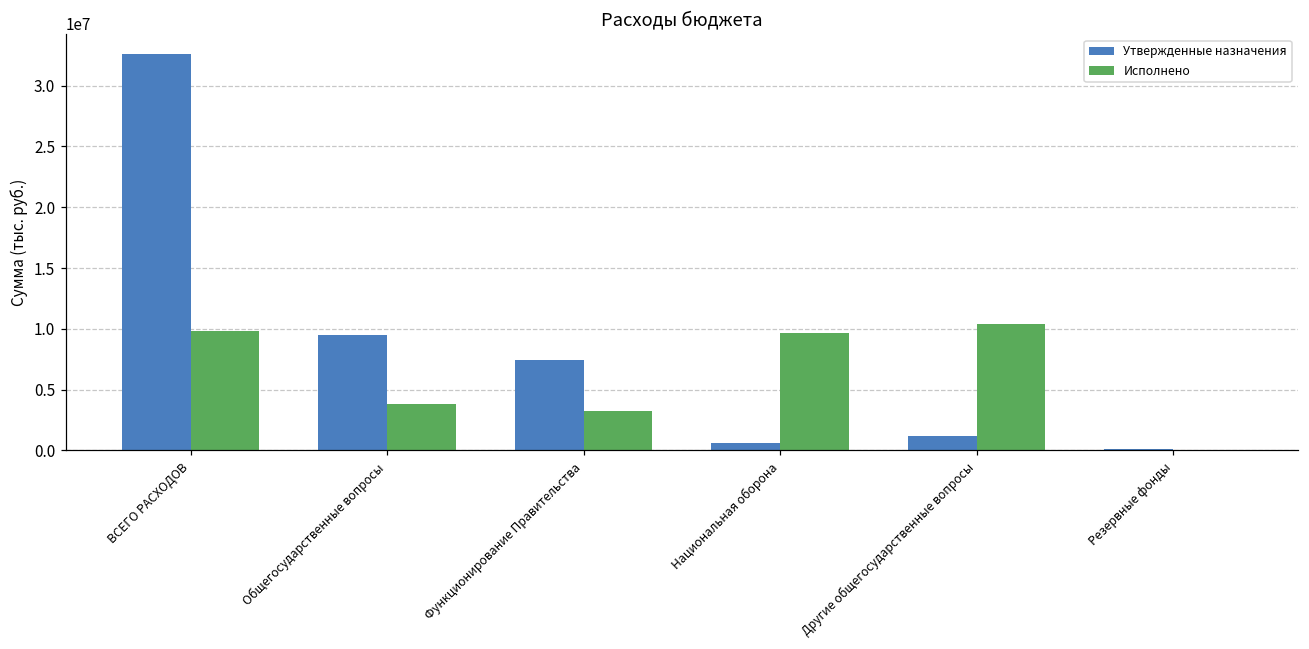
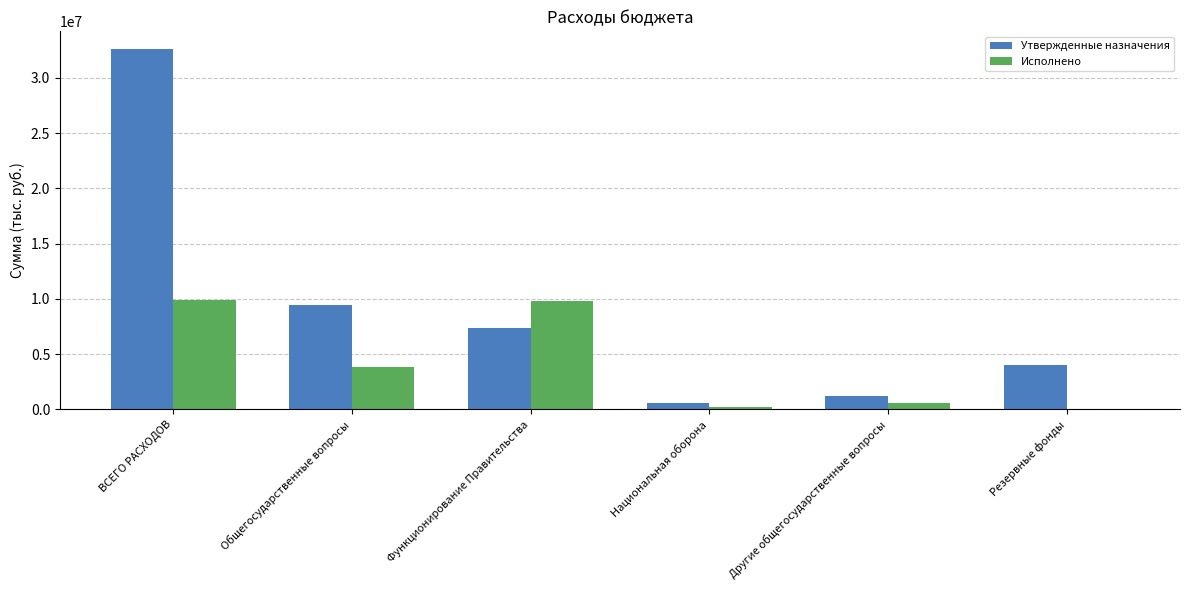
Исполнено, Функционирование Правительства: 3200000 -> 9800000
Исполнено, Национальная оборона: 9600000 -> 300000
Исполнено, Другие общегосударственные вопросы: 10400000 -> 600000
Утвержденные назначения, Резервные фонды: 100000 -> 4100000
